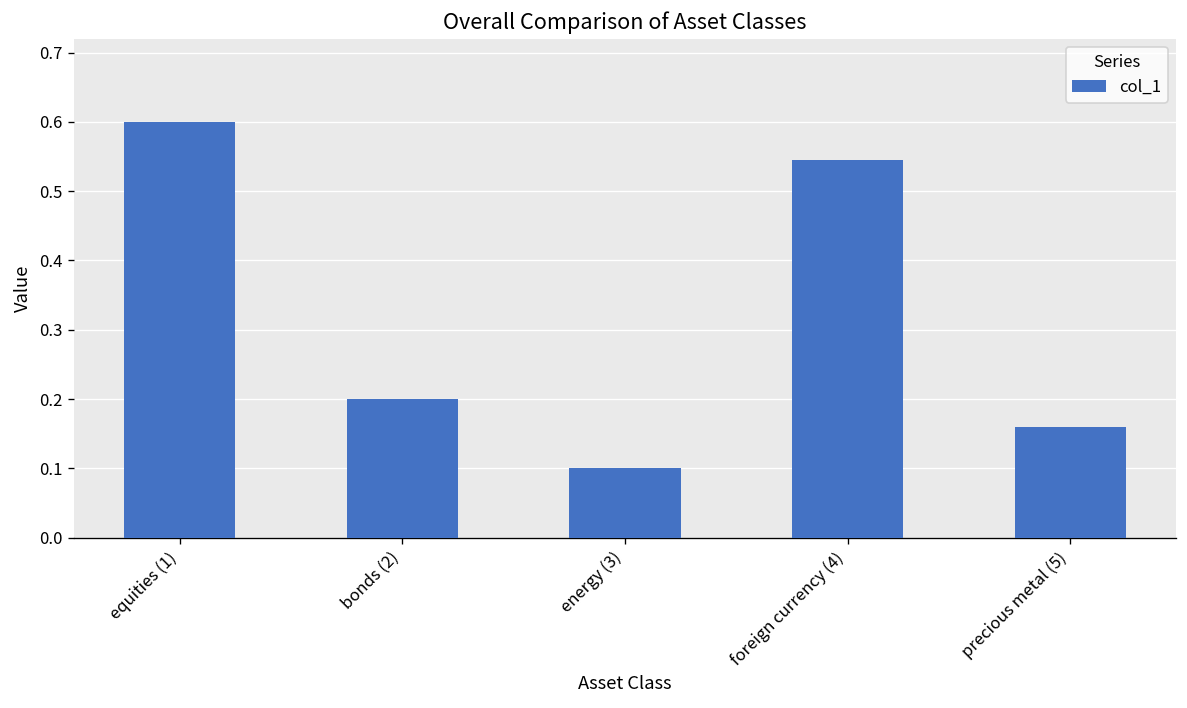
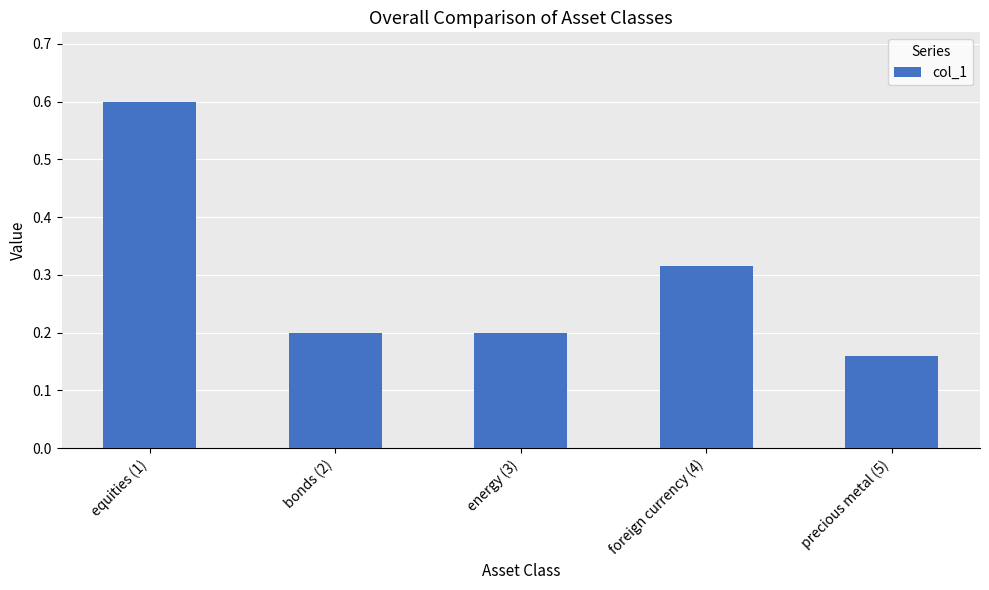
energy (3): 0.1 -> 0.2
foreign currency (4): 0.55 -> 0.32
